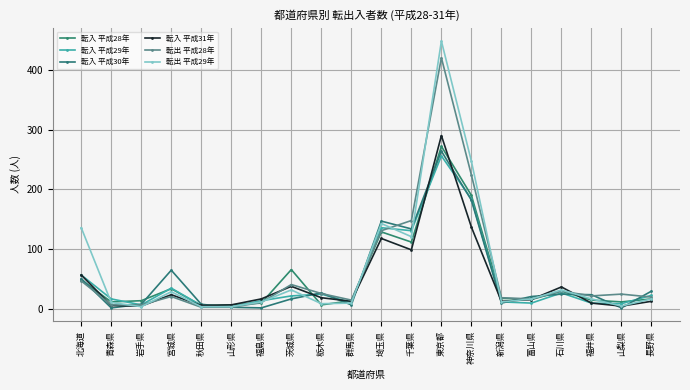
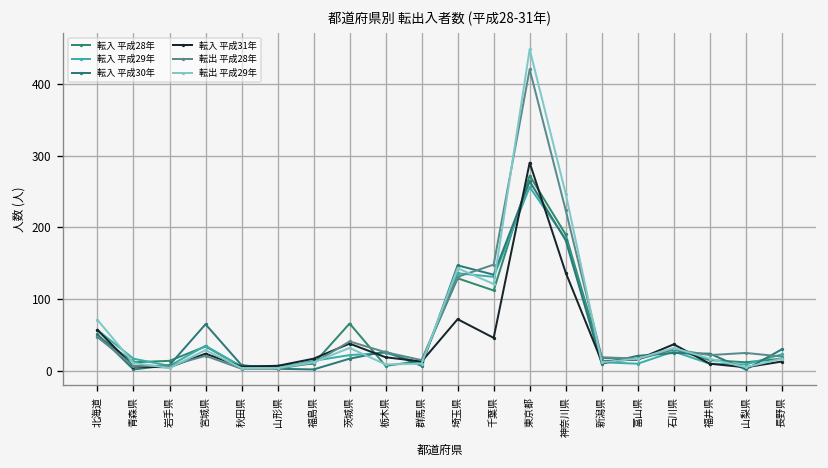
転出 平成29年, 北海道: 140 -> 70
転入 平成31年, 埼玉県: 120 -> 70
転入 平成31年, 千葉県: 100 -> 50
